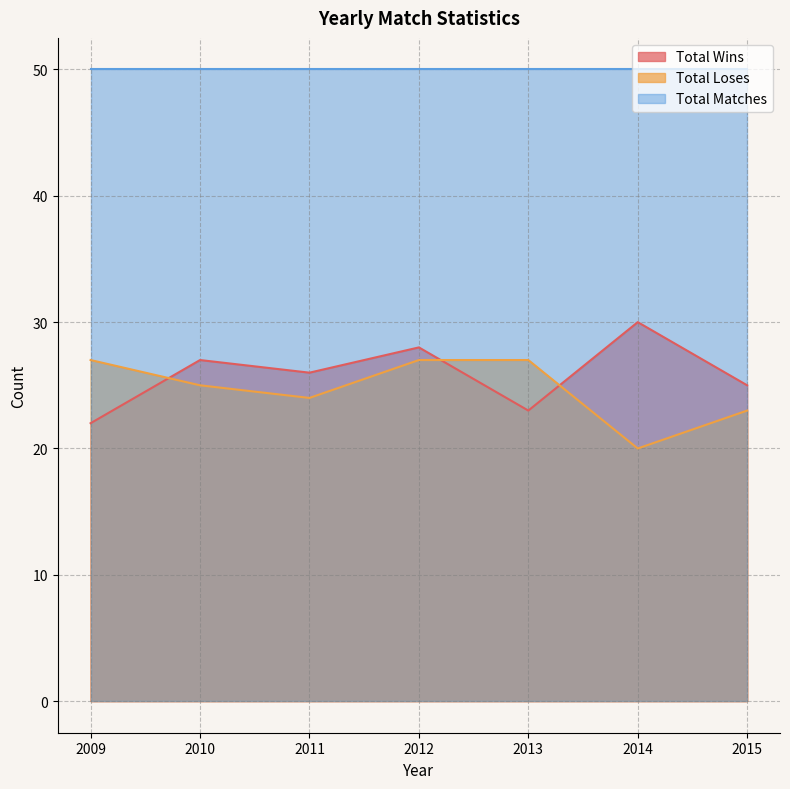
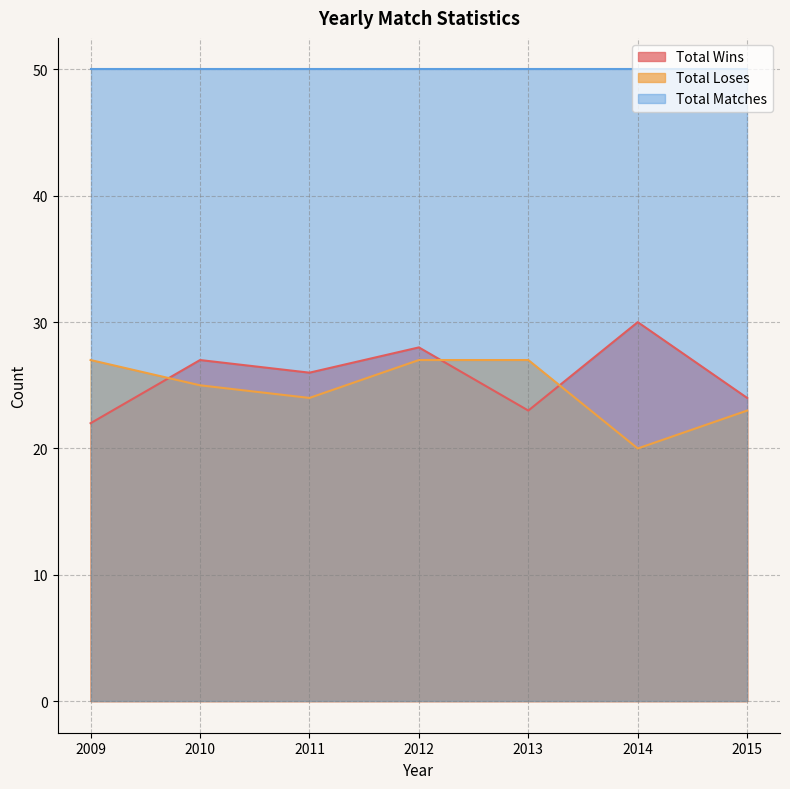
Total Wins, 2015: 25 -> 24
